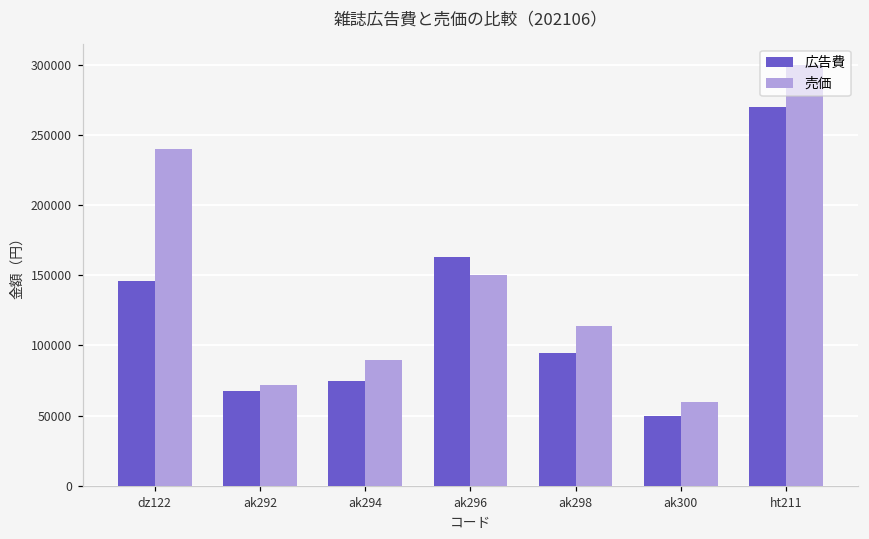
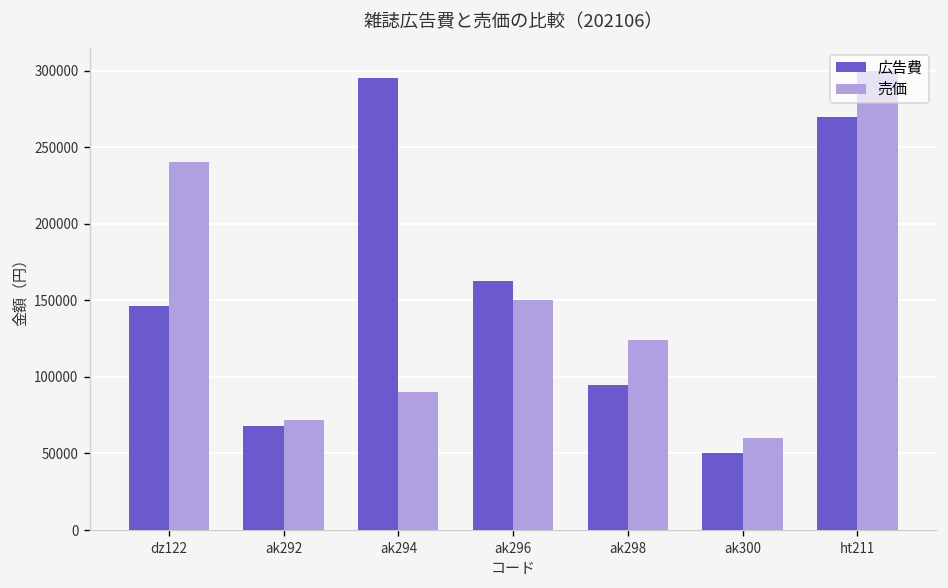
広告費, ak294: 75000 -> 295000
売価, ak298: 114000 -> 124000
